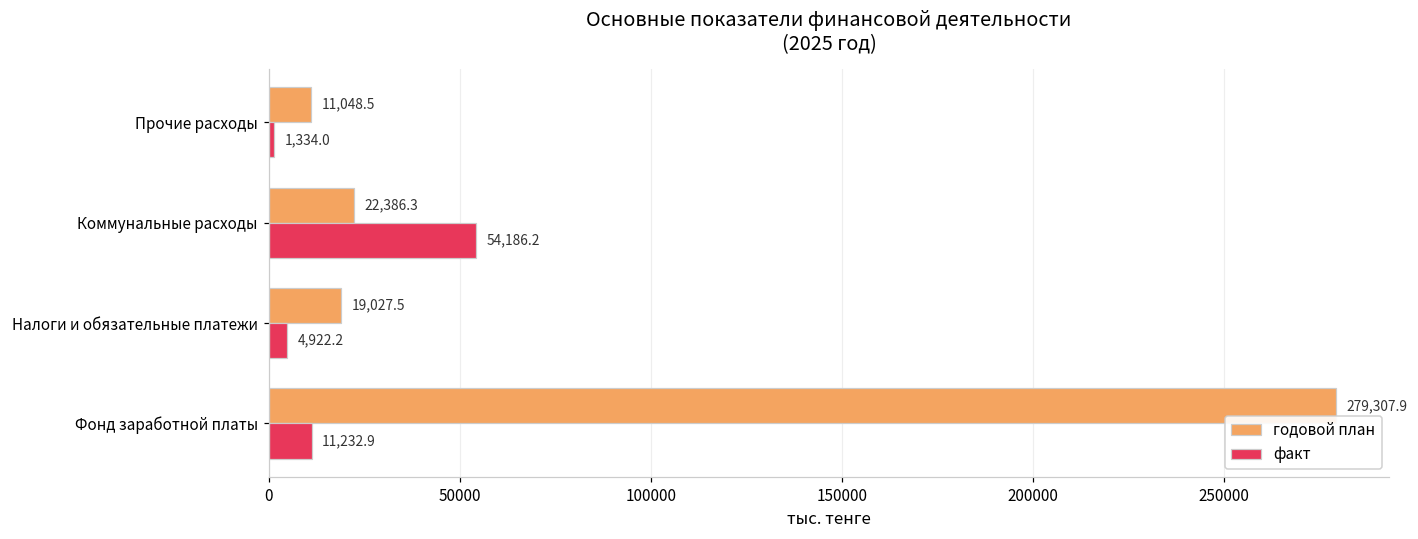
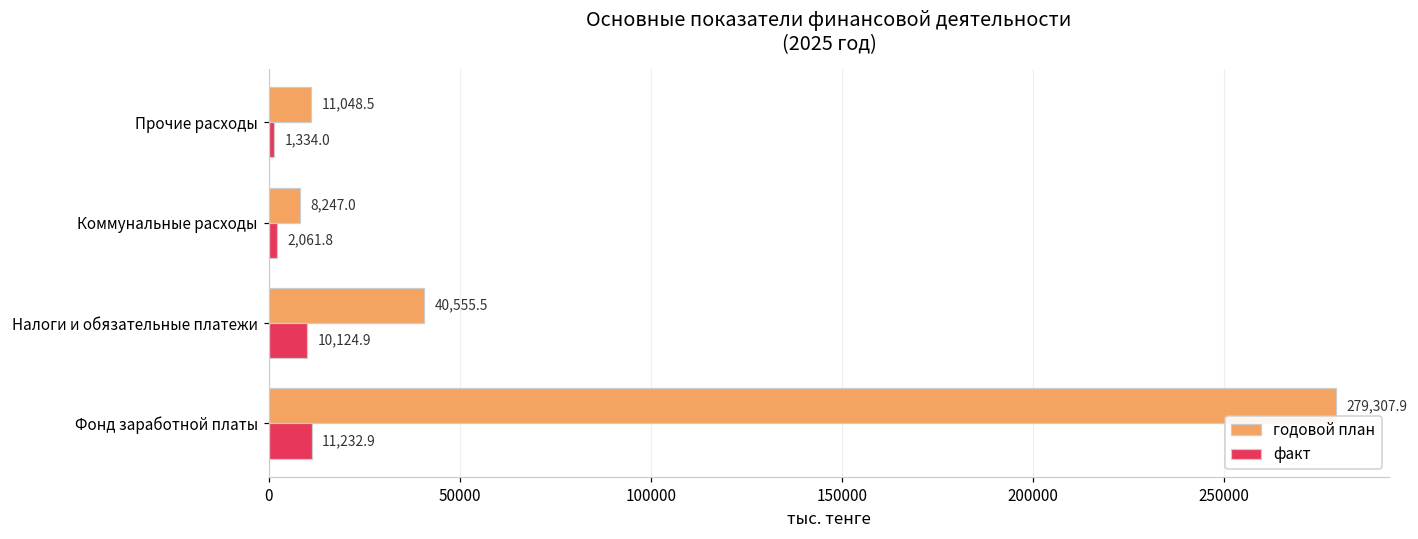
годовой план, Коммунальные расходы: 22,386.3 -> 8,247.0
факт, Коммунальные расходы: 54,186.2 -> 2,061.8
годовой план, Налоги и обязательные платежи: 19,027.5 -> 40,555.5
факт, Налоги и обязательные платежи: 4,922.2 -> 10,124.9
